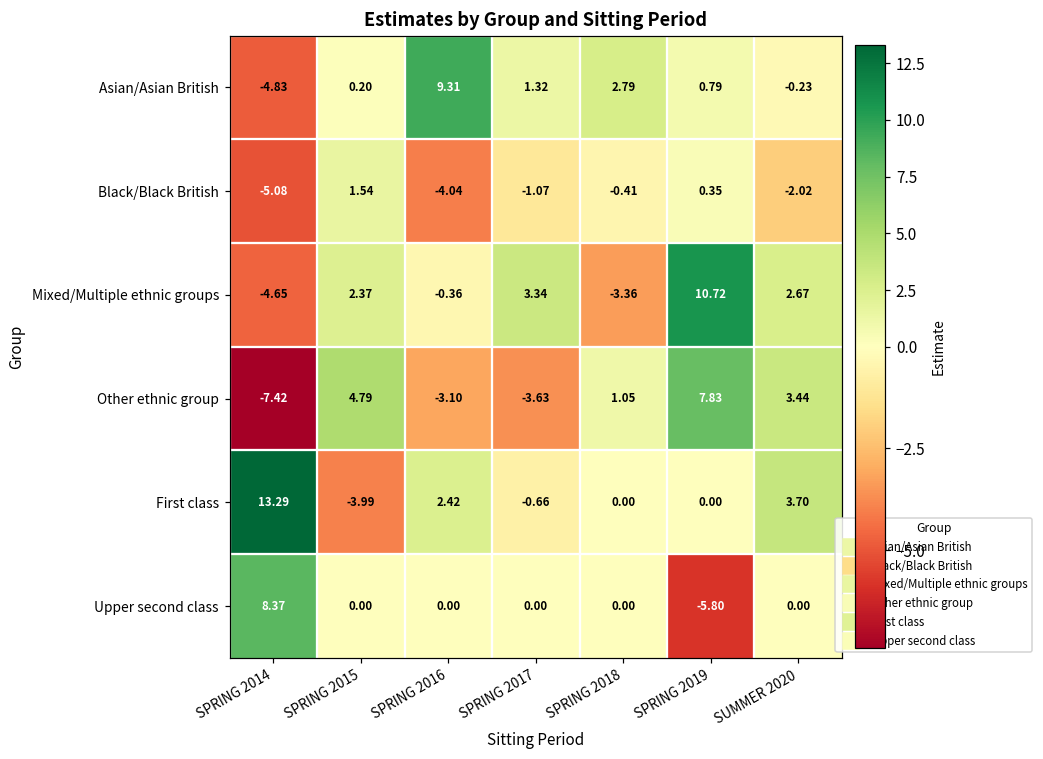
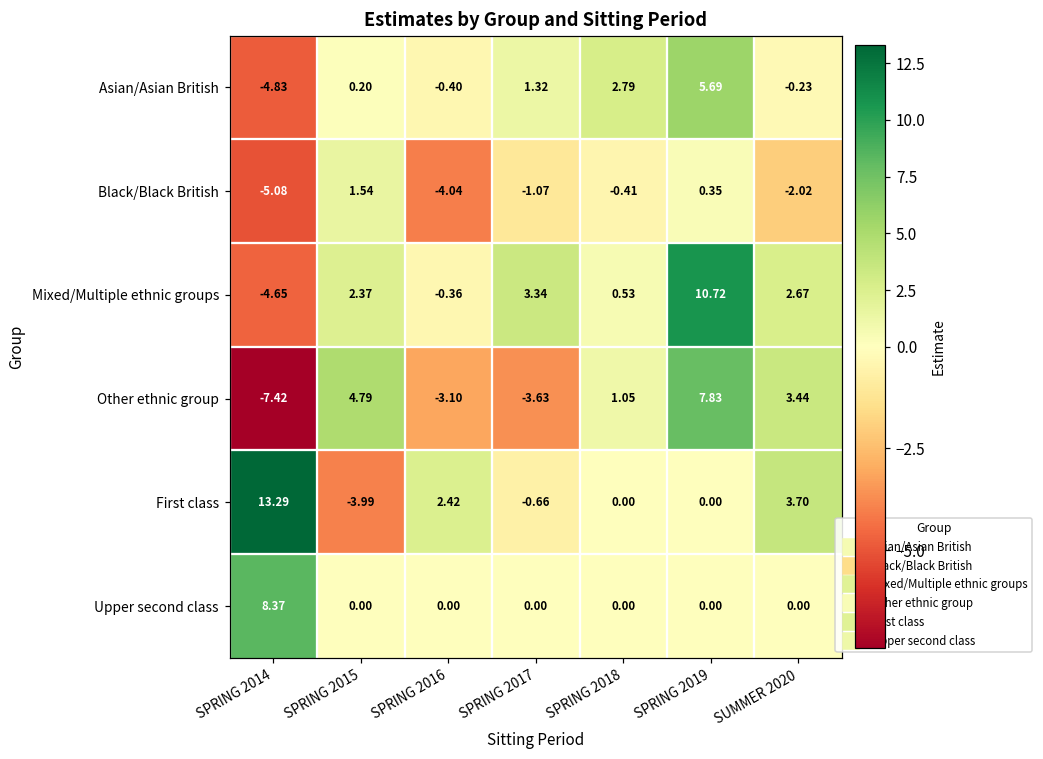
Asian/Asian British, SPRING 2016: 9.31 -> -0.40
Asian/Asian British, SPRING 2019: 0.79 -> 5.69
Mixed/Multiple ethnic groups, SPRING 2018: -3.36 -> 0.53
Upper second class, SPRING 2019: -5.80 -> 0.00
